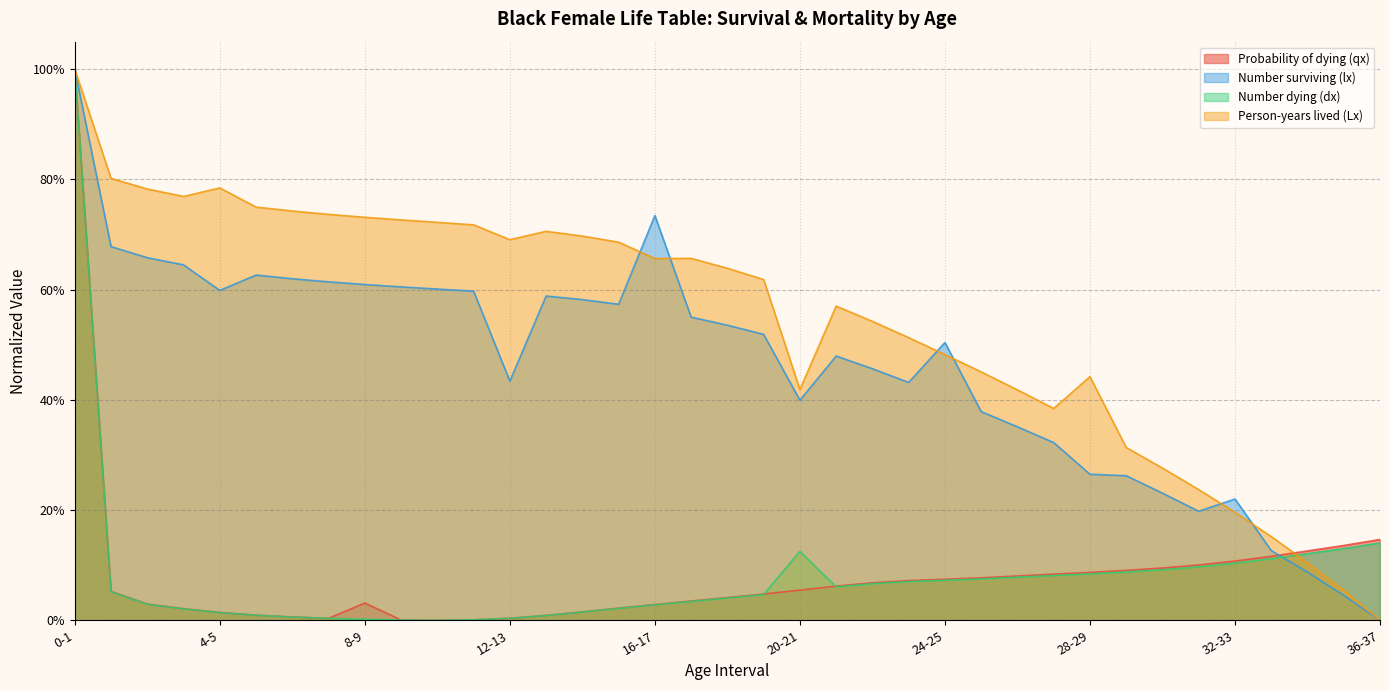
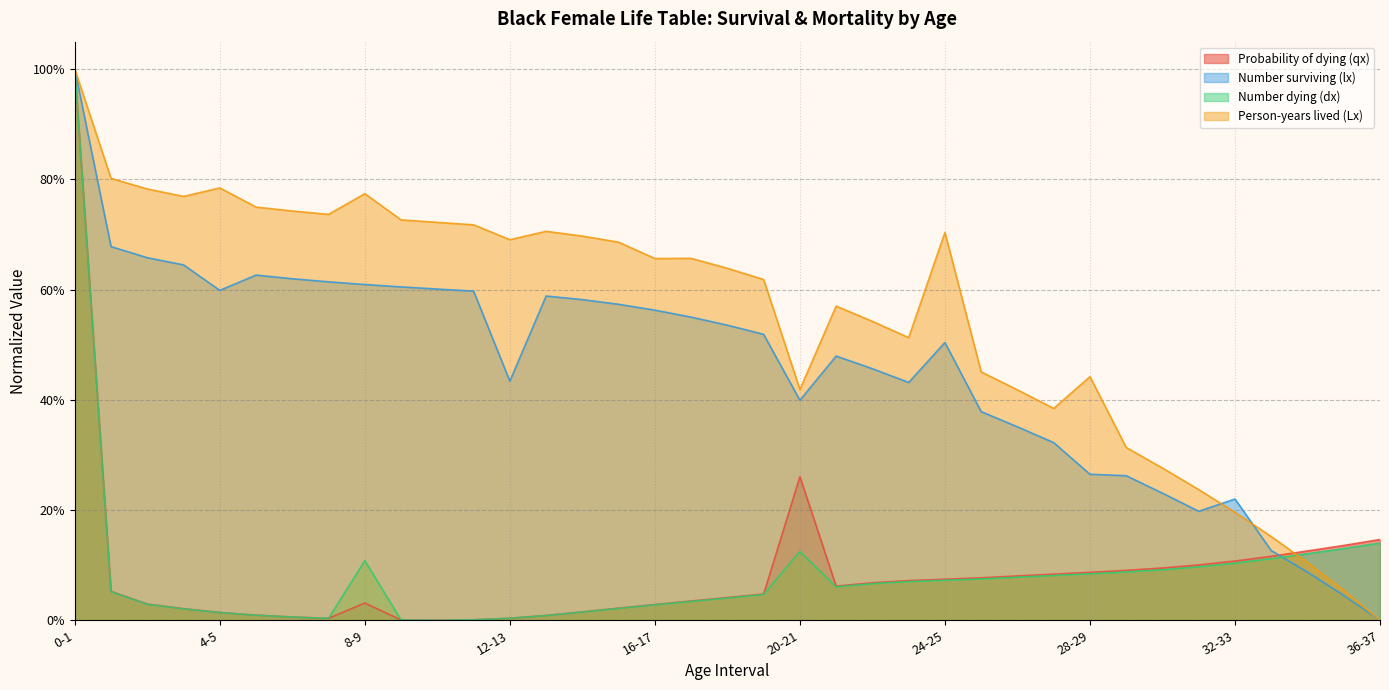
Number dying (dx), 8-9: 0% -> 11%
Person-years lived (Lx), 8-9: 73% -> 77%
Number surviving (lx), 16-17: 73% -> 56%
Probability of dying (qx), 20-21: 5% -> 26%
Person-years lived (Lx), 24-25: 48% -> 70%
